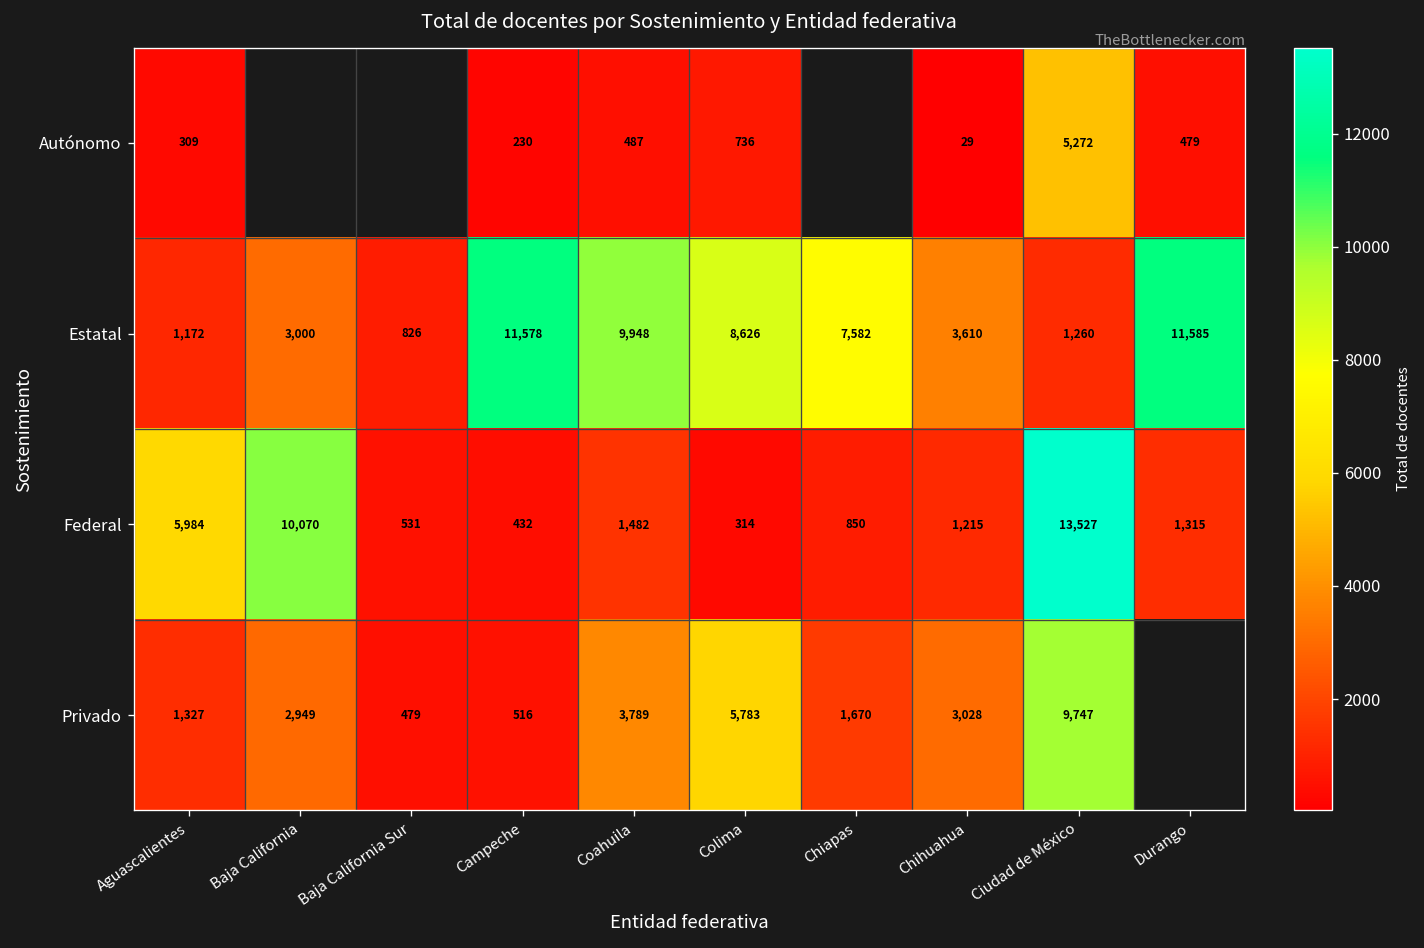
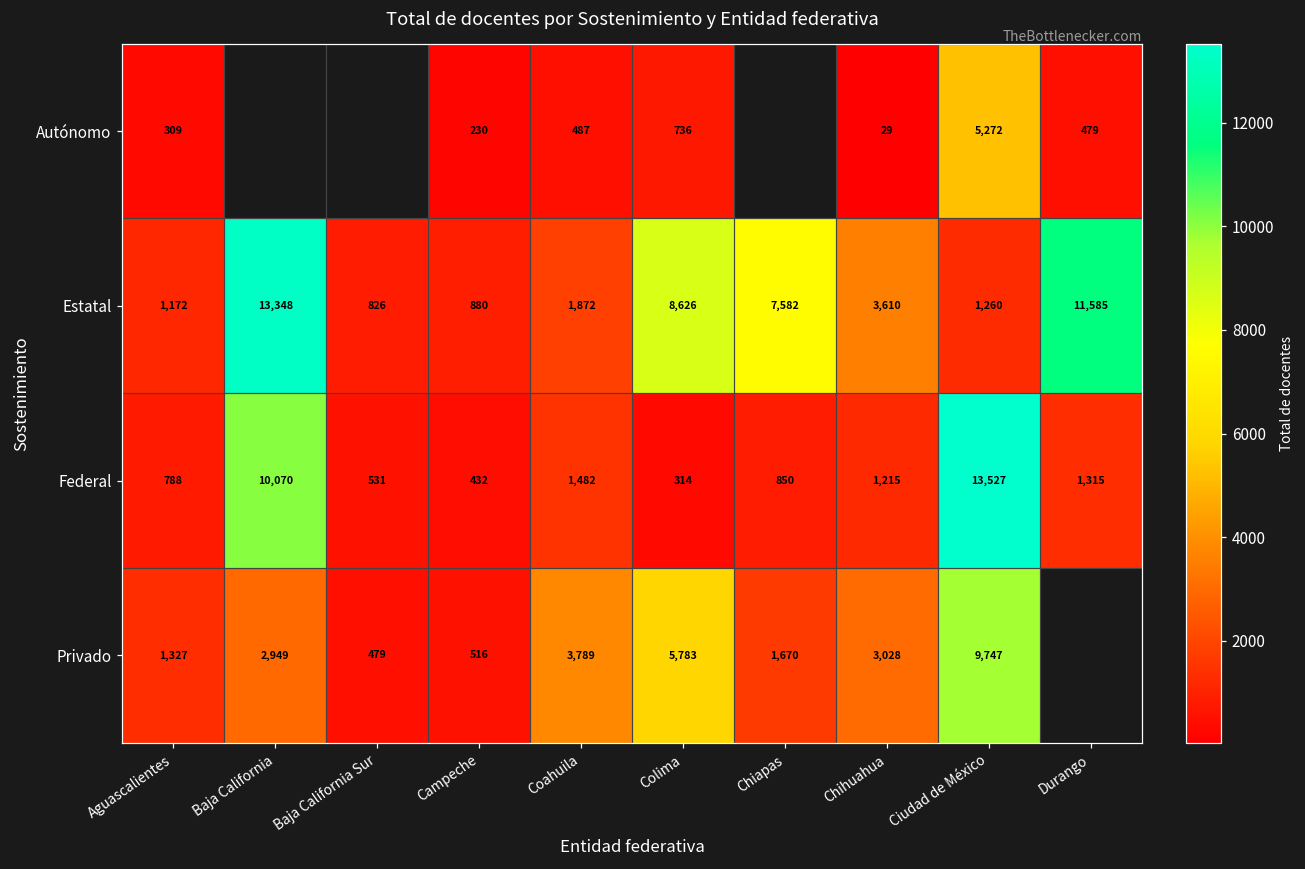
Estatal, Baja California: 3,000 -> 13,348
Estatal, Campeche: 11,578 -> 880
Estatal, Coahuila: 9,948 -> 1,872
Federal, Aguascalientes: 5,984 -> 788
